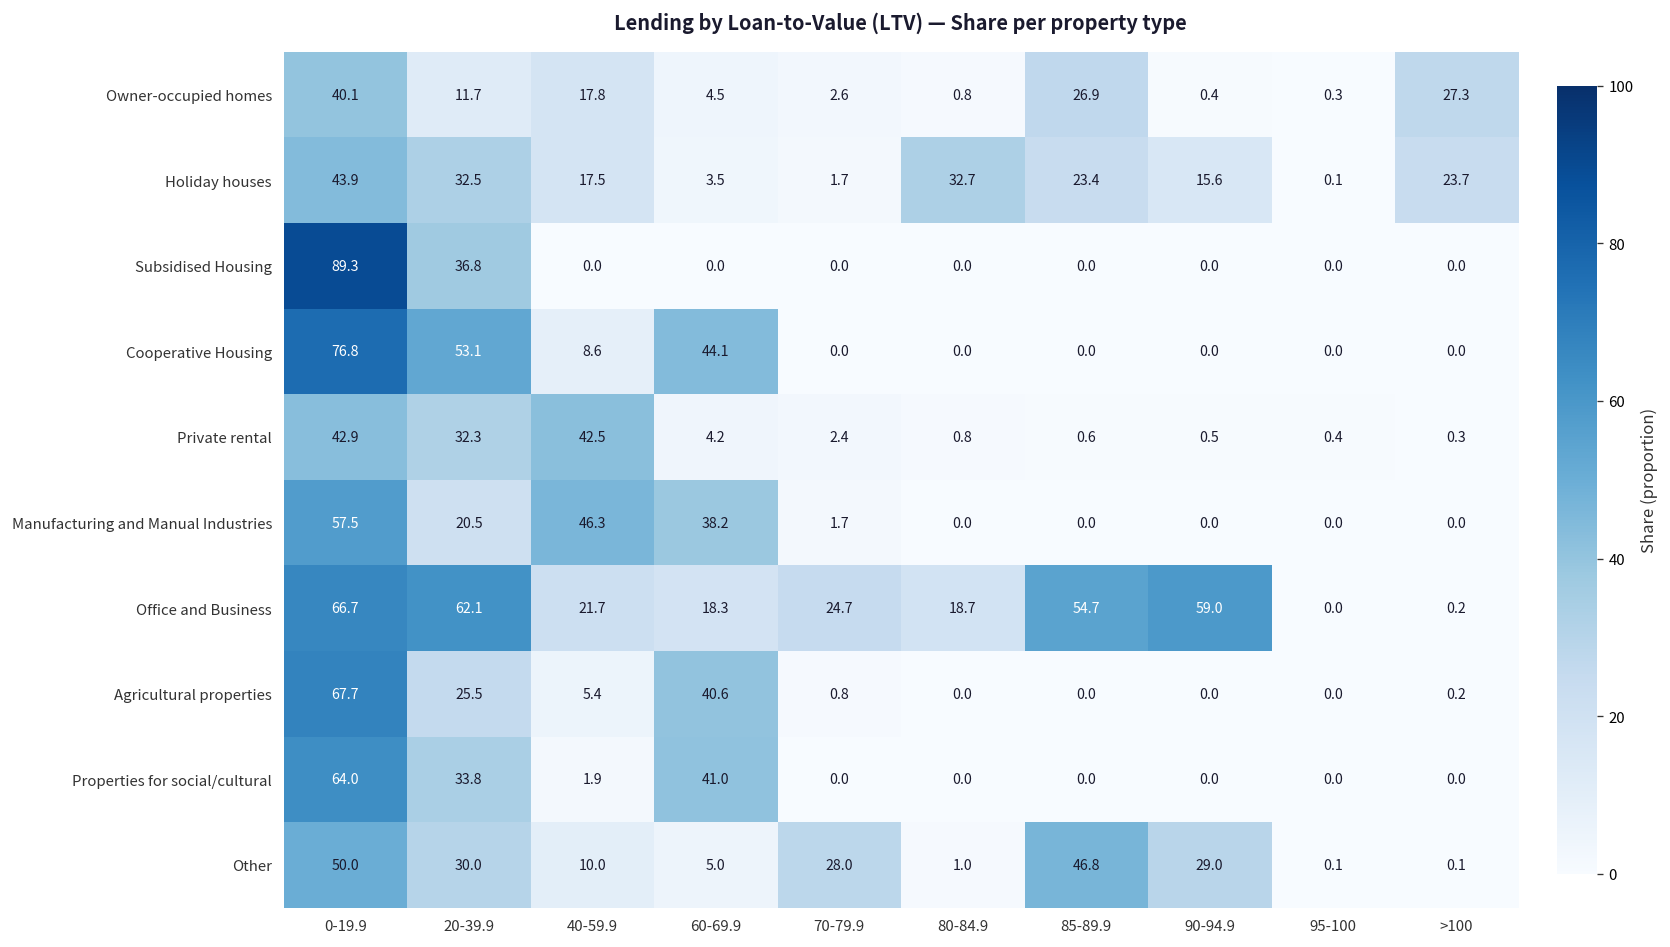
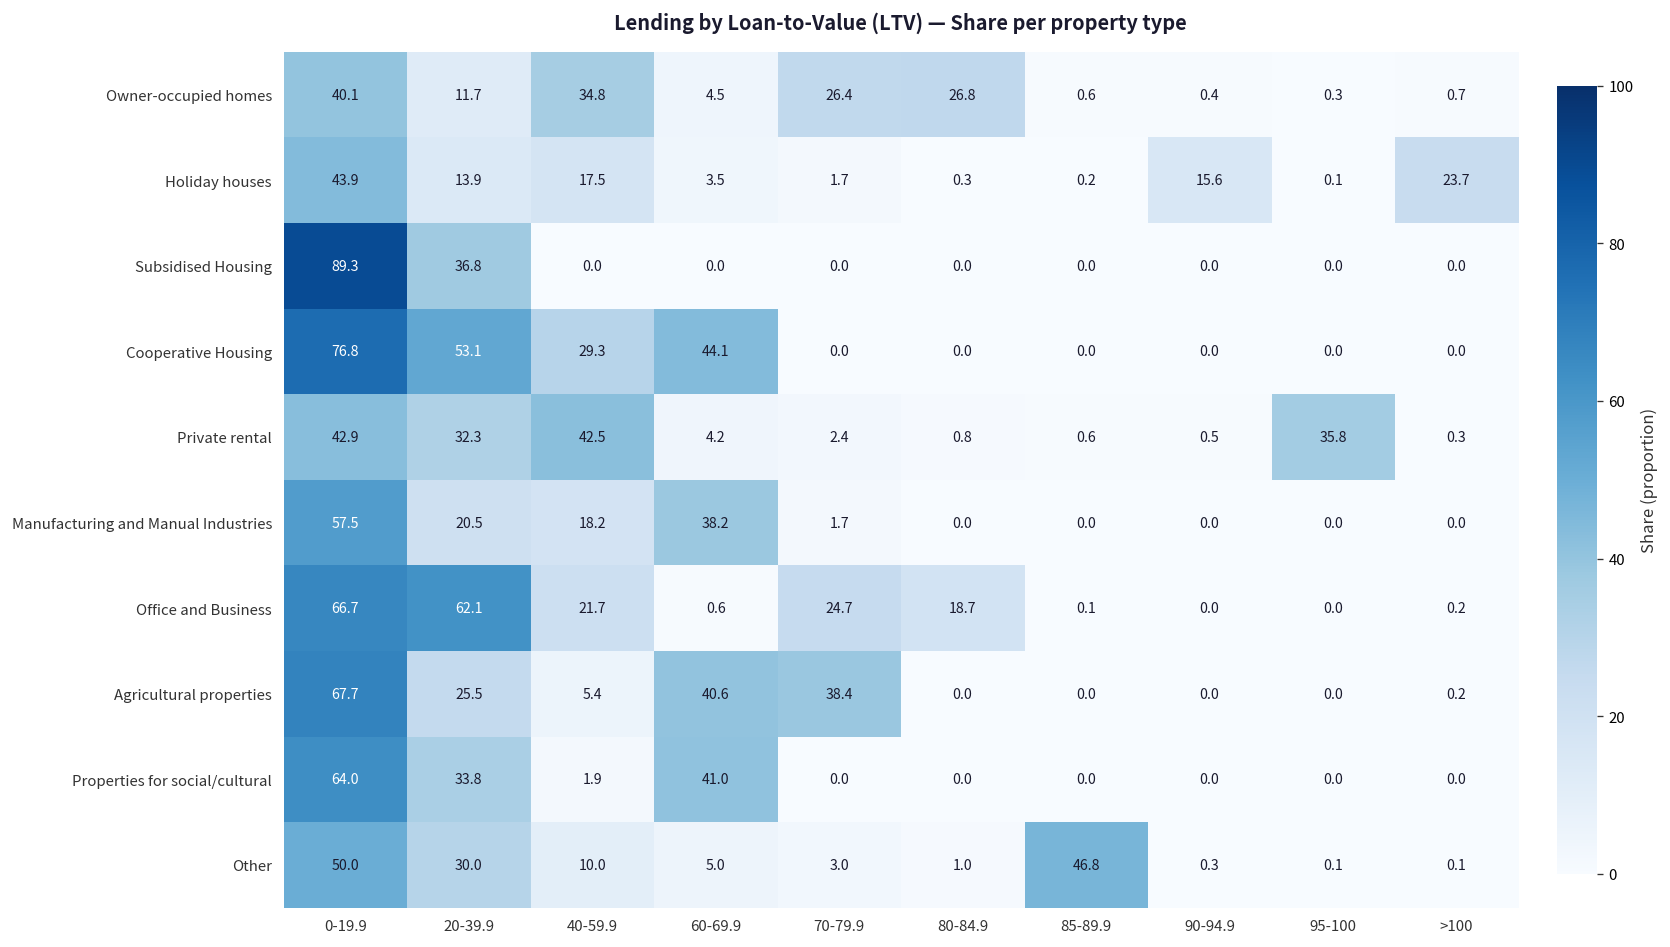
Owner-occupied homes, 40-59.9: 17.8 -> 34.8
Owner-occupied homes, 70-79.9: 2.6 -> 26.4
Owner-occupied homes, 80-84.9: 0.8 -> 26.8
Owner-occupied homes, 85-89.9: 26.9 -> 0.6
Owner-occupied homes, >100: 27.3 -> 0.7
Holiday houses, 20-39.9: 32.5 -> 13.9
Holiday houses, 80-84.9: 32.7 -> 0.3
Holiday houses, 85-89.9: 23.4 -> 0.2
Cooperative Housing, 40-59.9: 8.6 -> 29.3
Private rental, 95-100: 0.4 -> 35.8
Manufacturing and Manual Industries, 40-59.9: 46.3 -> 18.2
Office and Business, 60-69.9: 18.3 -> 0.6
Office and Business, 85-89.9: 54.7 -> 0.1
Office and Business, 90-94.9: 59.0 -> 0.0
Agricultural properties, 70-79.9: 0.8 -> 38.4
Other, 70-79.9: 28.0 -> 3.0
Other, 90-94.9: 29.0 -> 0.3
